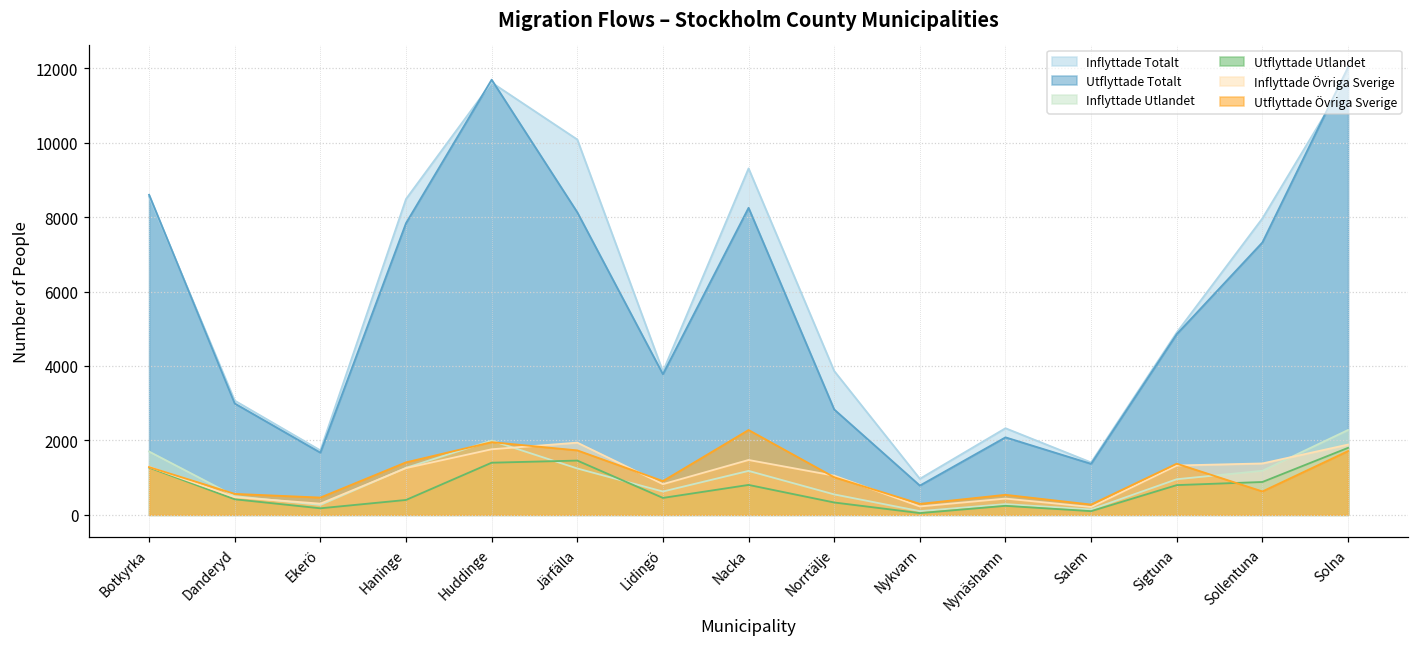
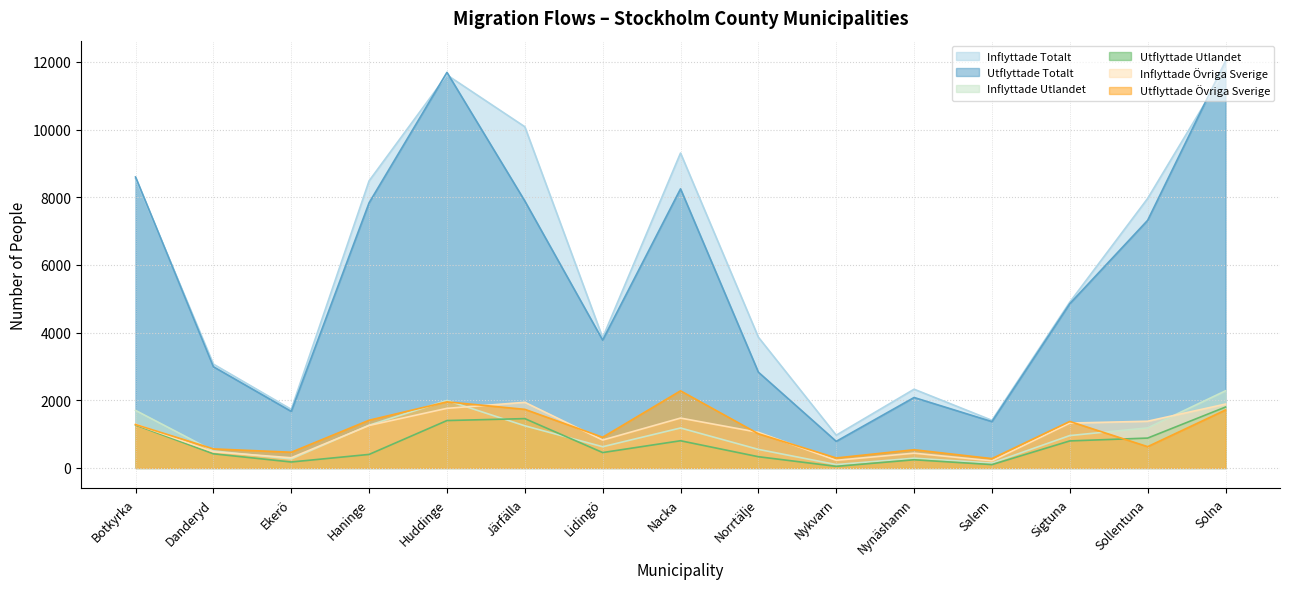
Utflyttade Totalt, Järfälla: 8100 -> 7900
